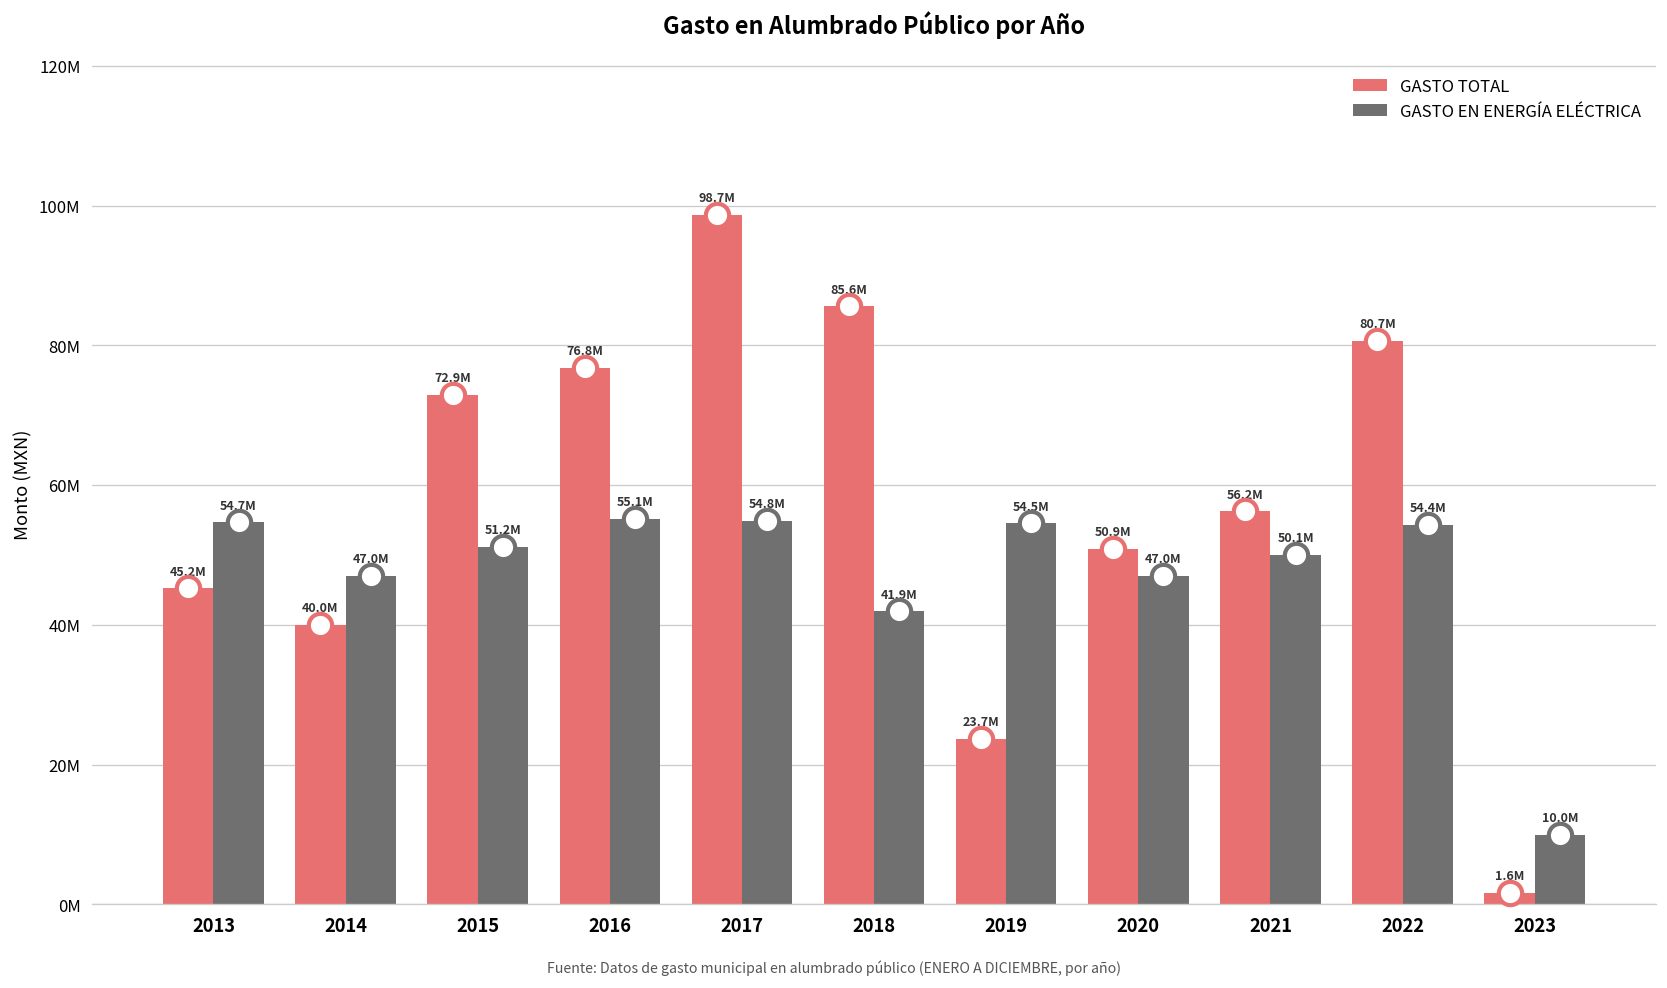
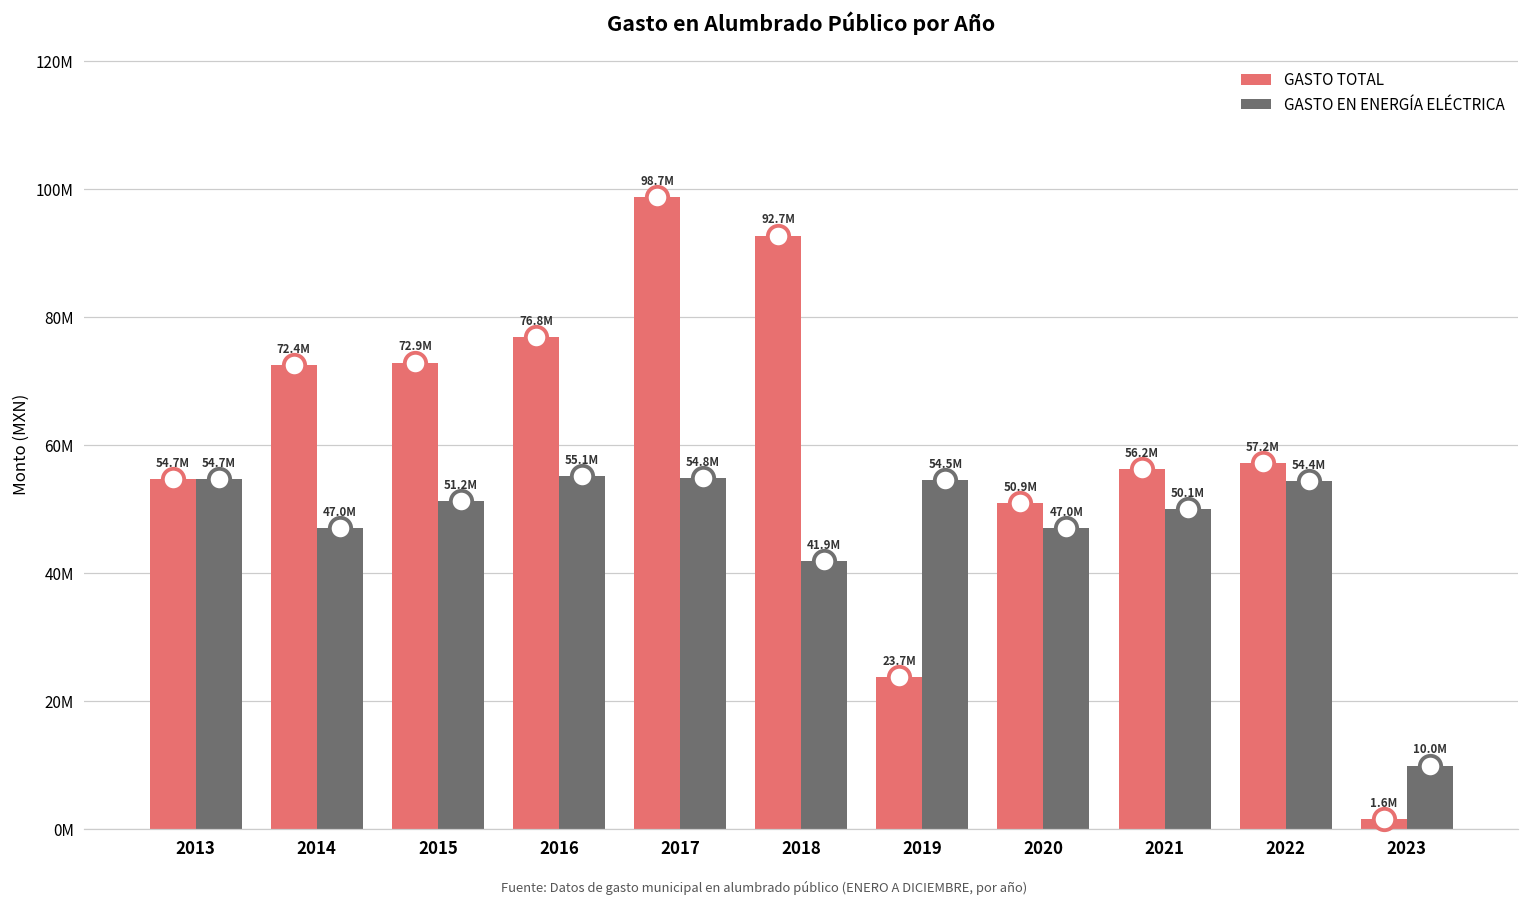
GASTO TOTAL, 2013: 45.2M -> 54.7M
GASTO TOTAL, 2014: 40.0M -> 72.4M
GASTO TOTAL, 2018: 85.6M -> 92.7M
GASTO TOTAL, 2022: 80.7M -> 57.2M
